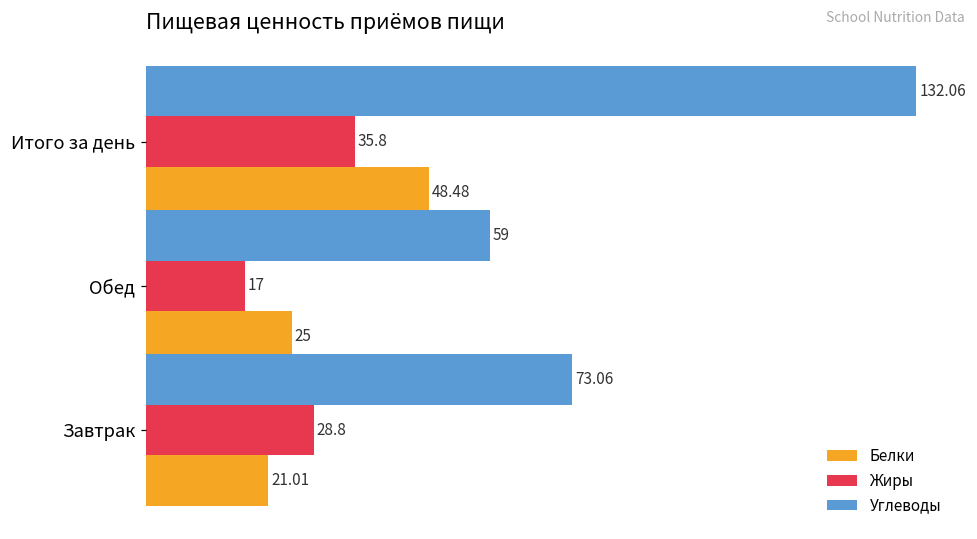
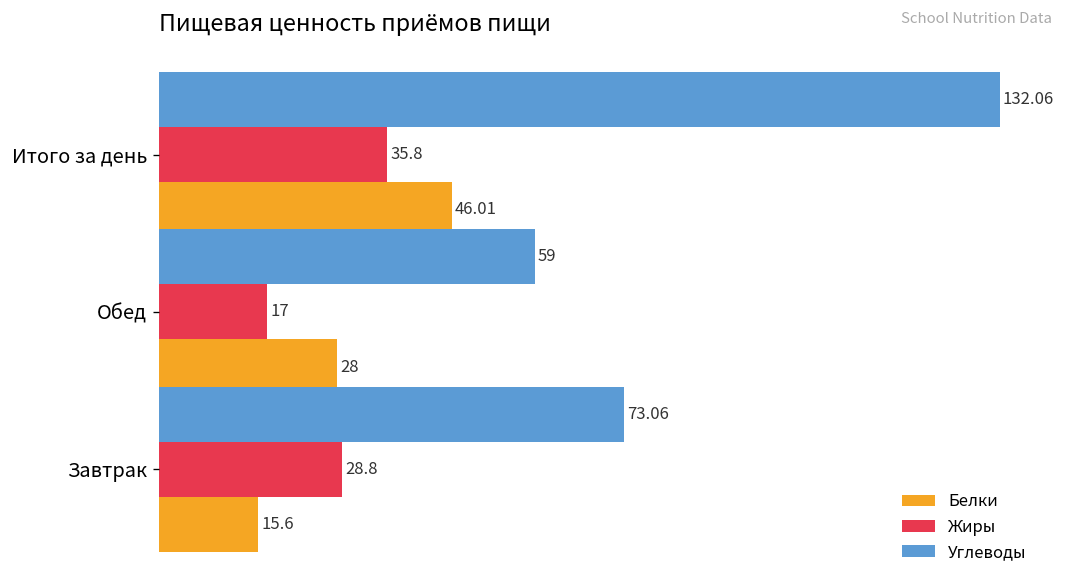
Белки, Итого за день: 48.48 -> 46.01
Белки, Обед: 25 -> 28
Белки, Завтрак: 21.01 -> 15.6
